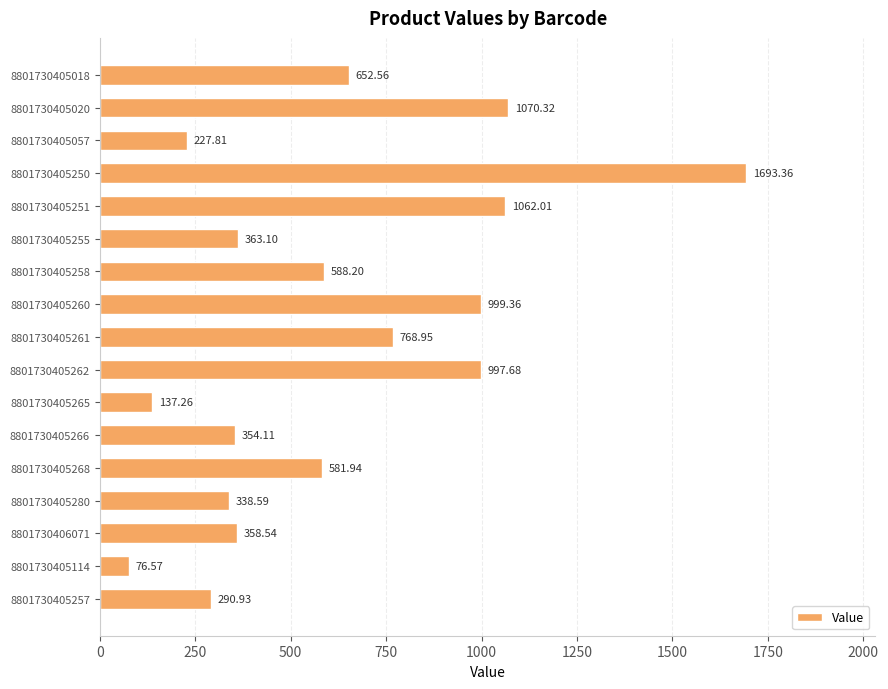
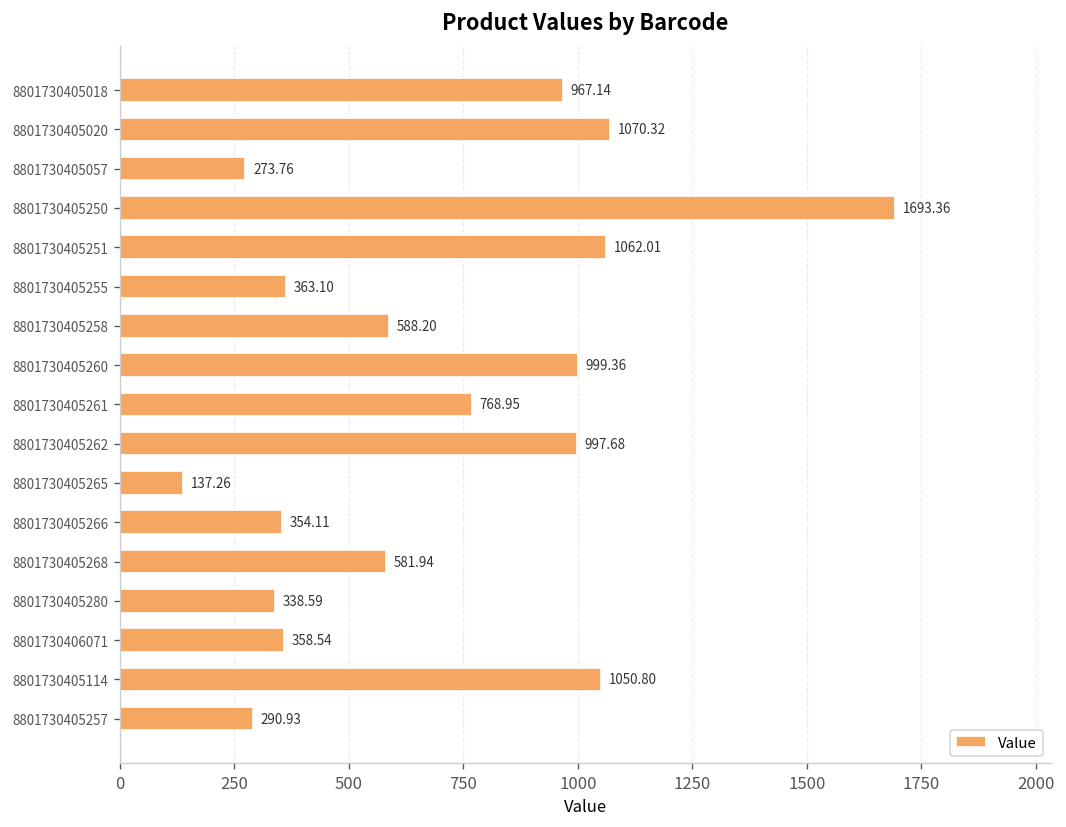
8801730405018: 652.56 -> 967.14
8801730405057: 227.81 -> 273.76
8801730405114: 76.57 -> 1050.80
